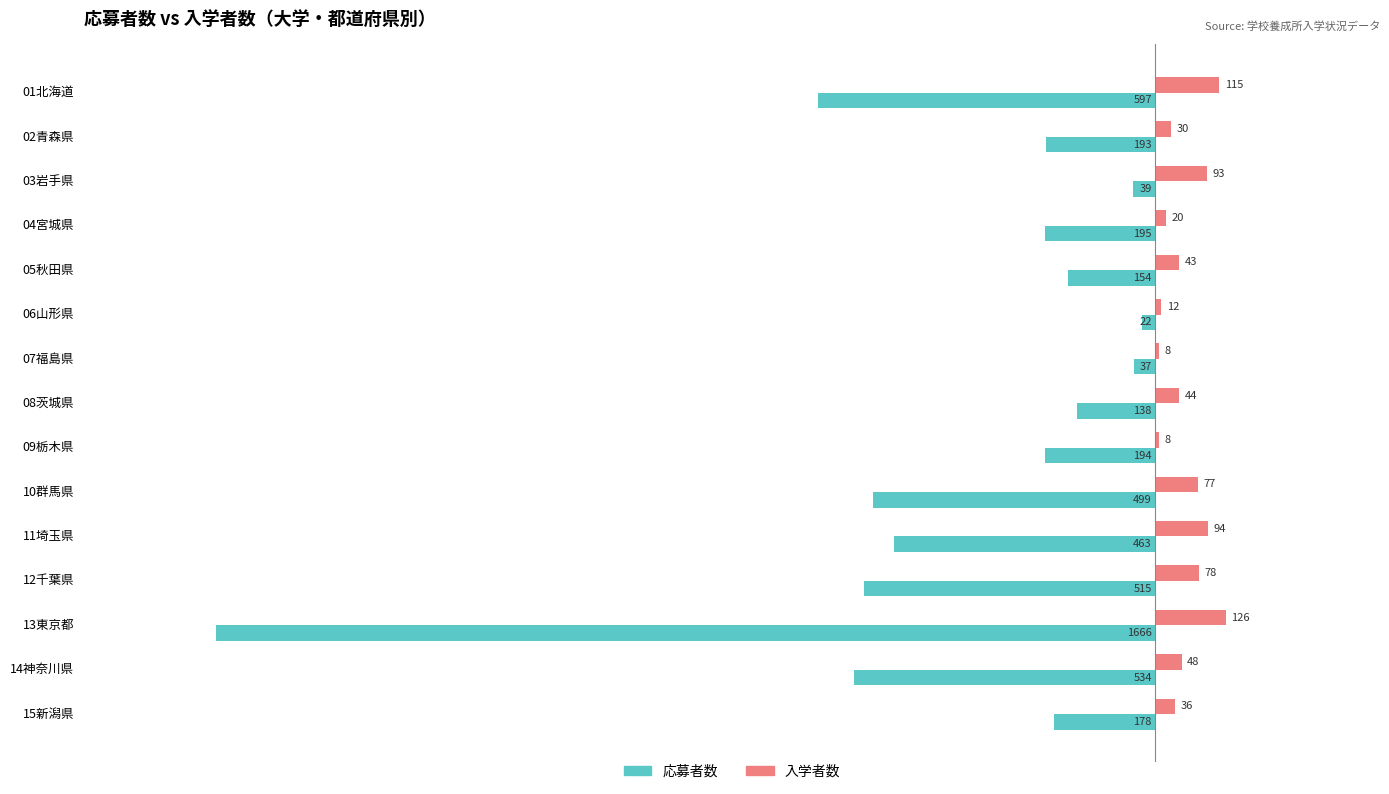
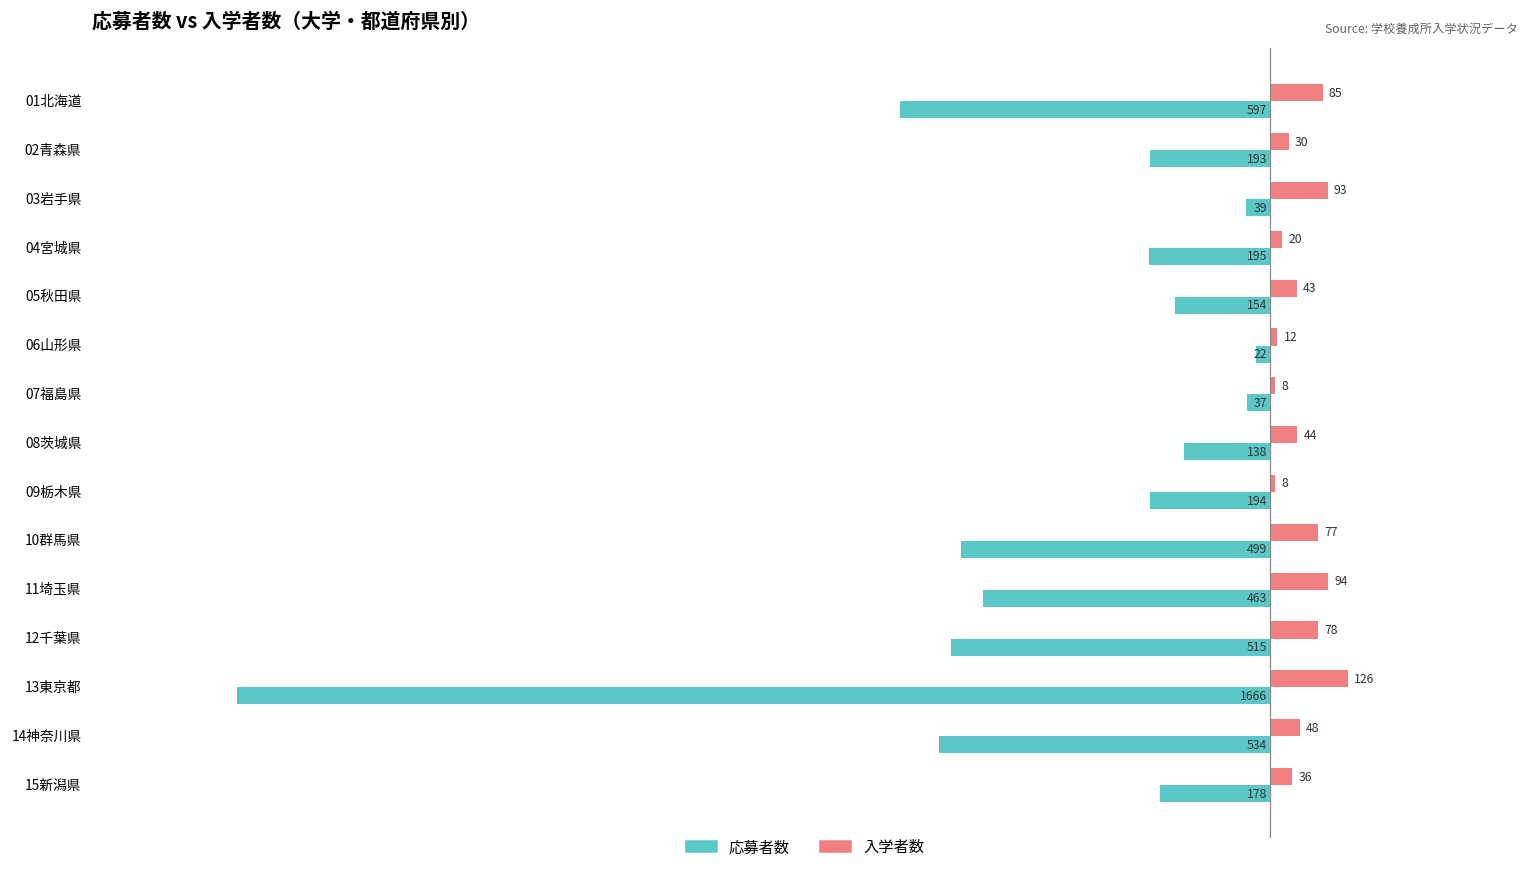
入学者数, 01北海道: 115 -> 85
